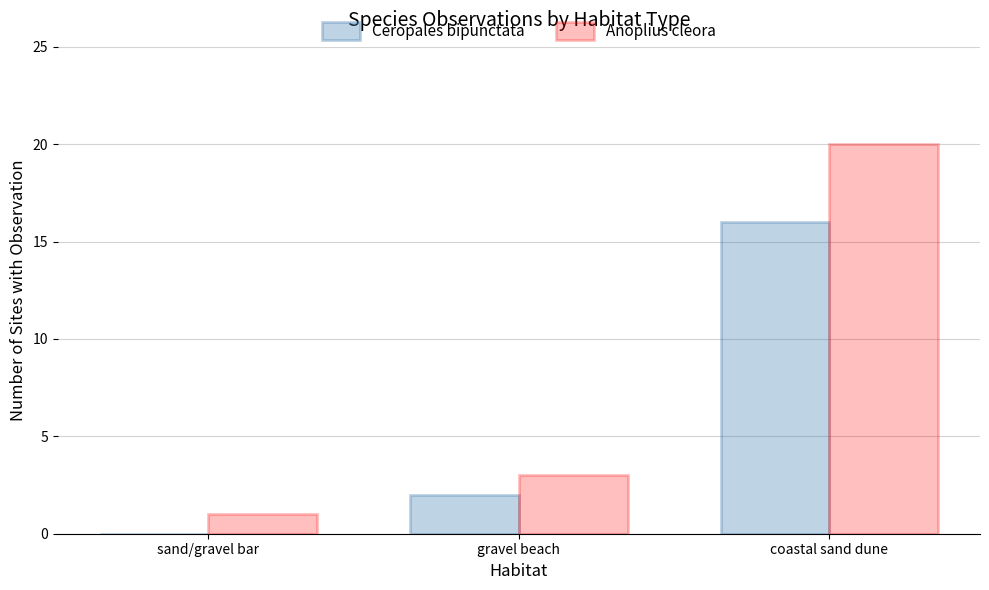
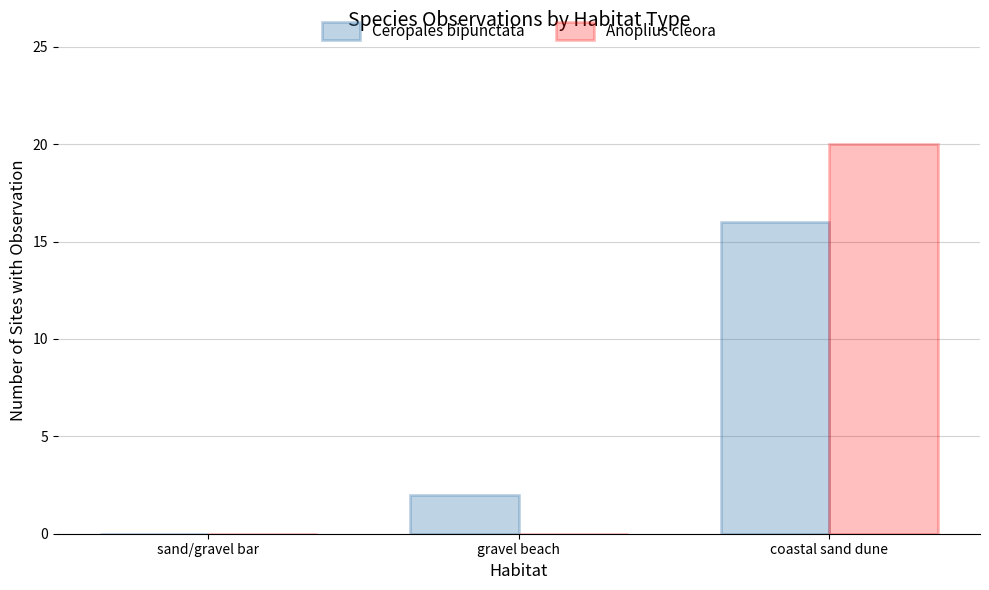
Anoplius cleora, sand/gravel bar: 1 -> 0
Anoplius cleora, gravel beach: 3 -> 0
